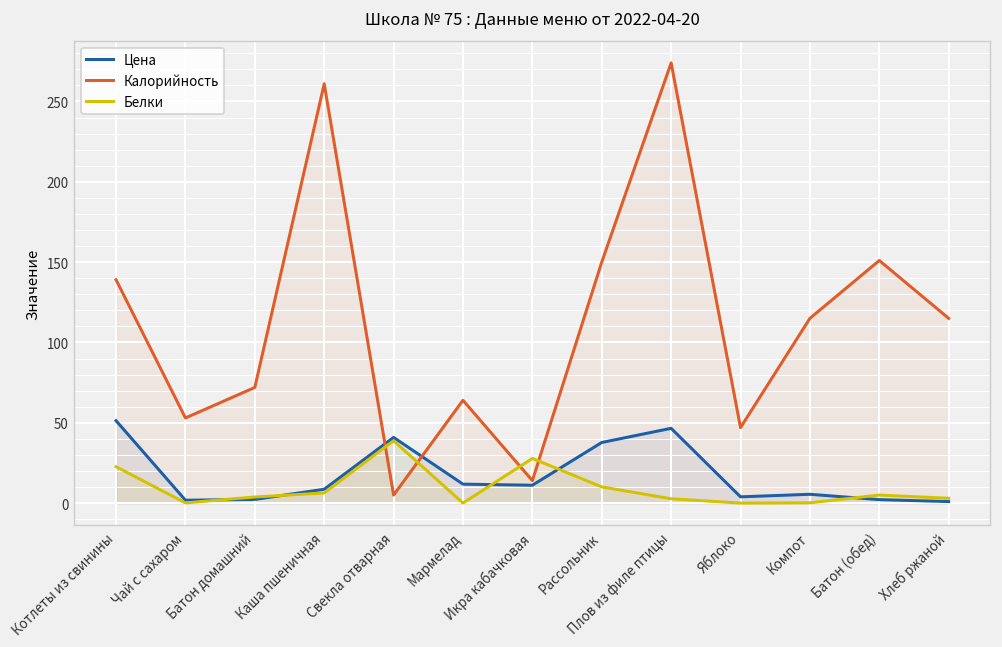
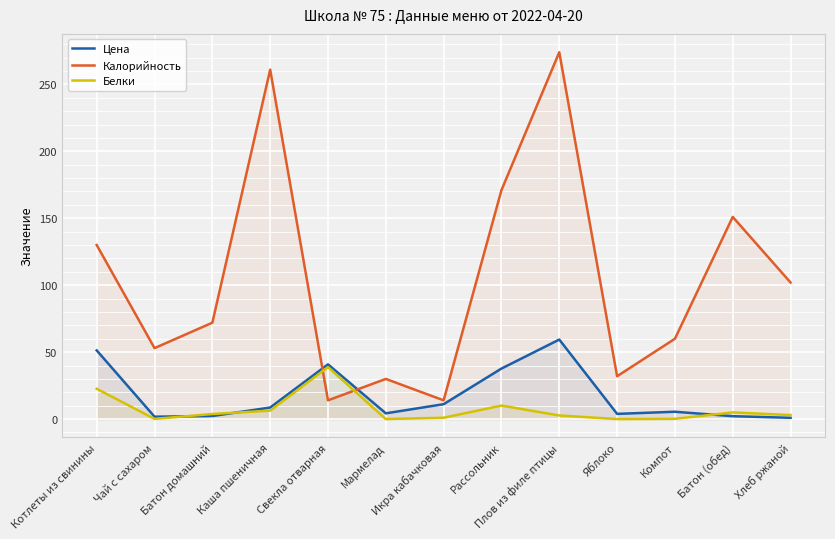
Калорийность, Котлеты из свинины: 139 -> 130
Калорийность, Свекла отварная: 5 -> 14
Цена, Мармелад: 12 -> 4
Калорийность, Мармелад: 64 -> 30
Белки, Икра кабачковая: 28 -> 1
Калорийность, Рассольник: 150 -> 171
Цена, Плов из филе птицы: 47 -> 59
Калорийность, Яблоко: 47 -> 32
Калорийность, Компот: 115 -> 60
Калорийность, Хлеб ржаной: 115 -> 102
